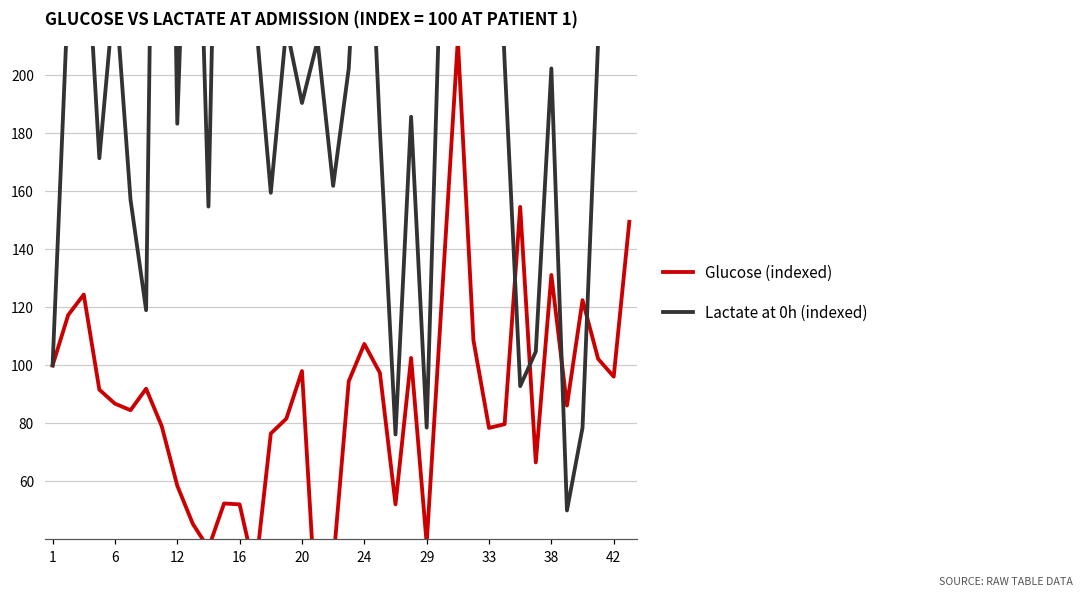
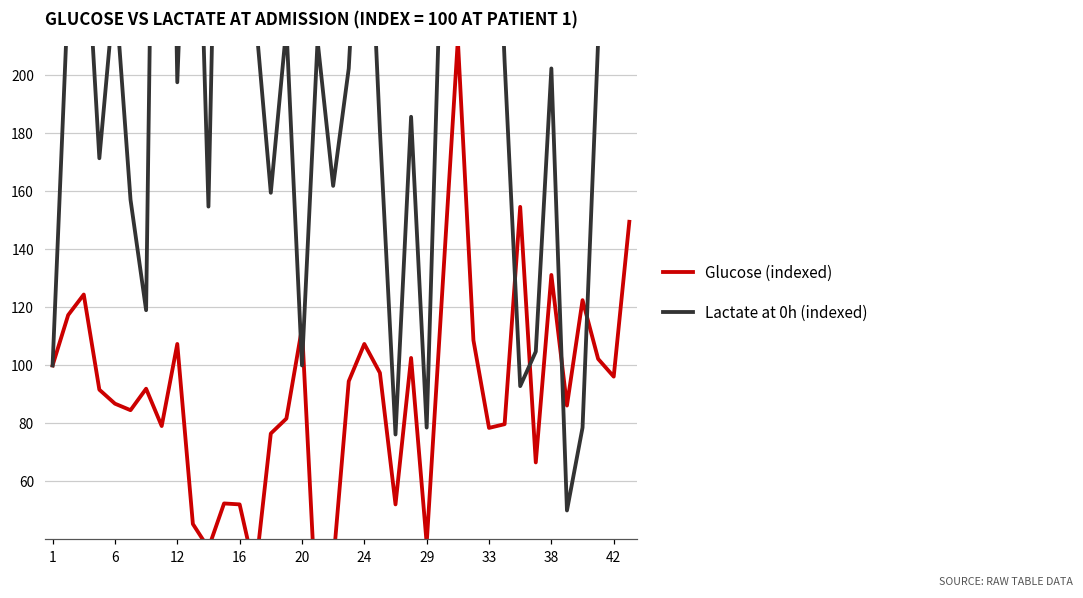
Glucose (indexed), 12: 59 -> 107
Lactate at 0h (indexed), 12: 183 -> 198
Glucose (indexed), 20: 98 -> 113
Lactate at 0h (indexed), 20: 190 -> 100
